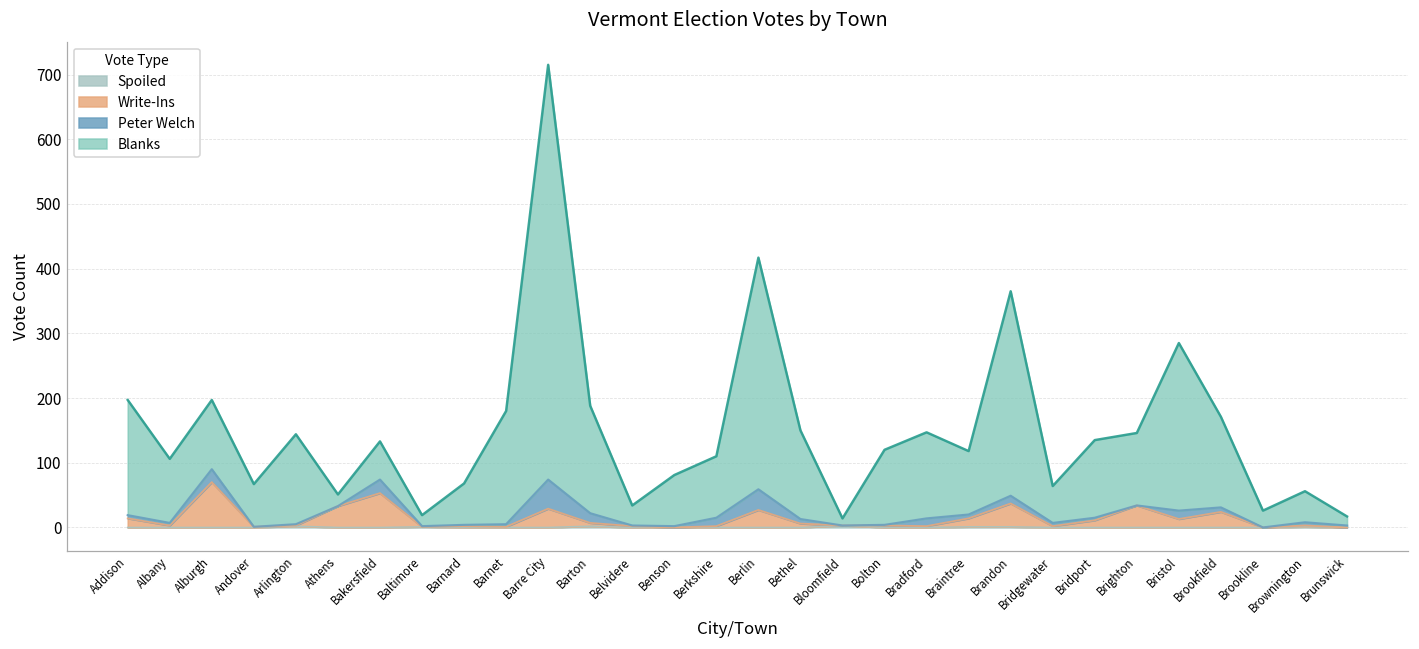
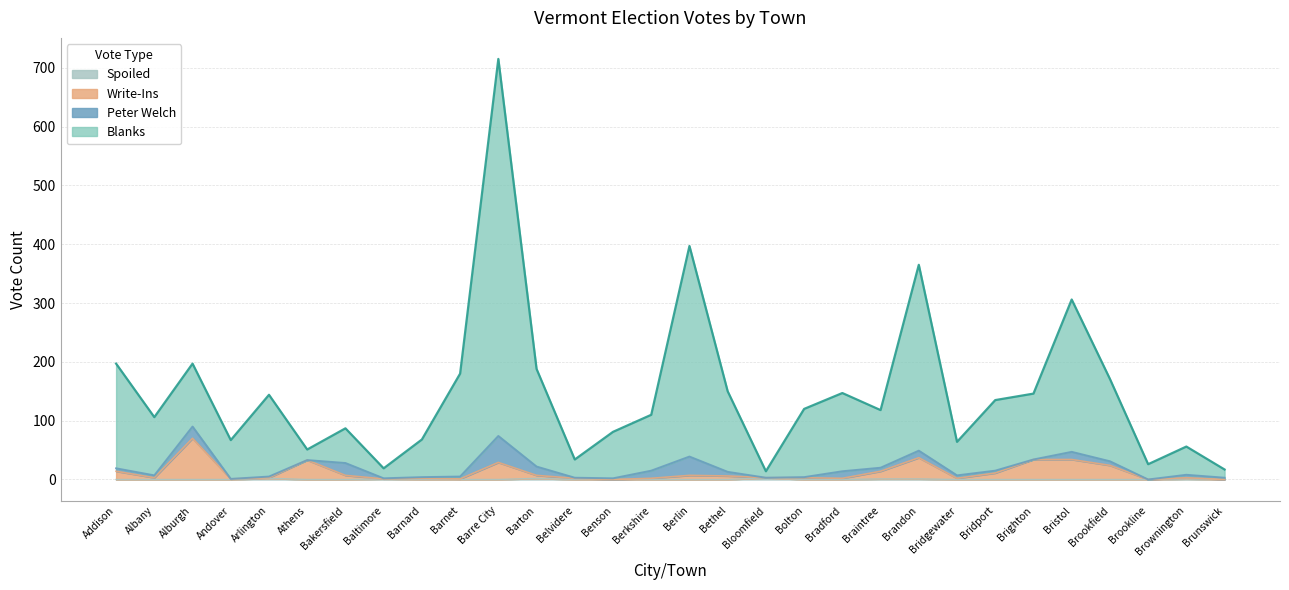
Write-Ins, Bakersfield: 50 -> 10
Write-Ins, Berlin: 30 -> 10
Write-Ins, Bristol: 10 -> 30
